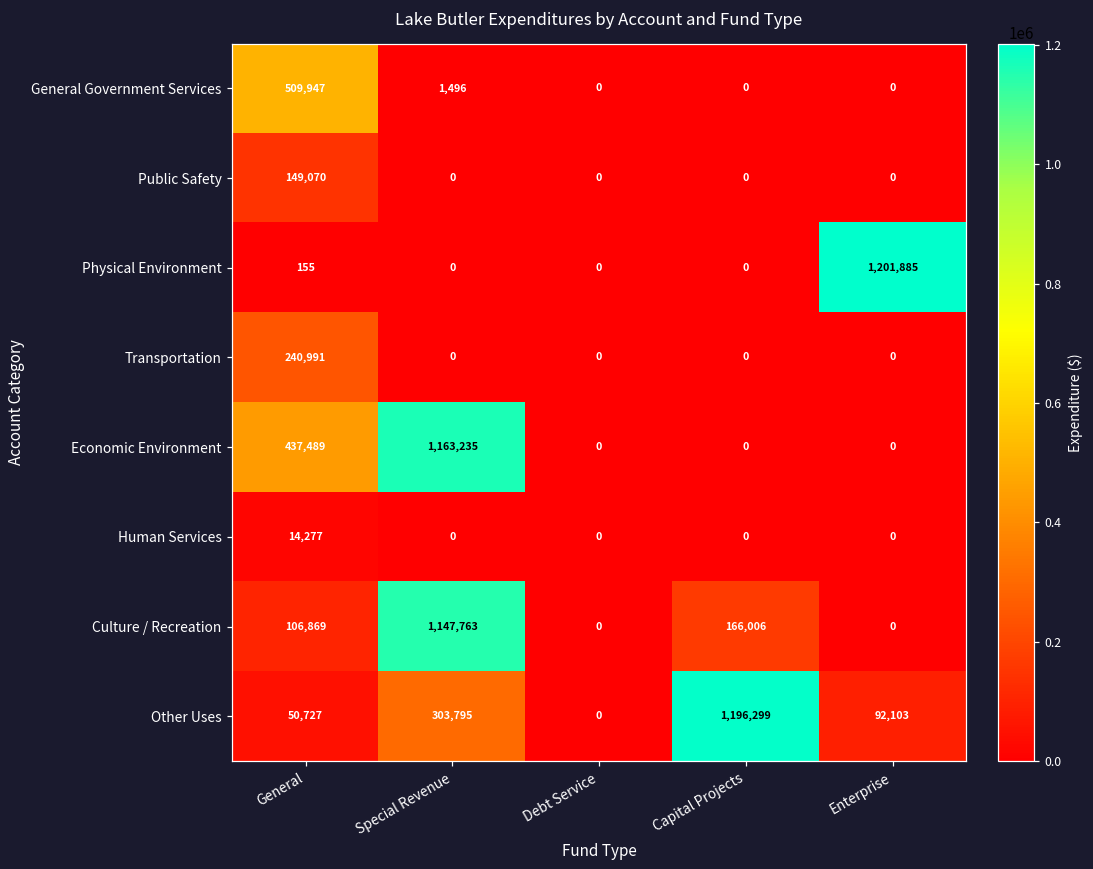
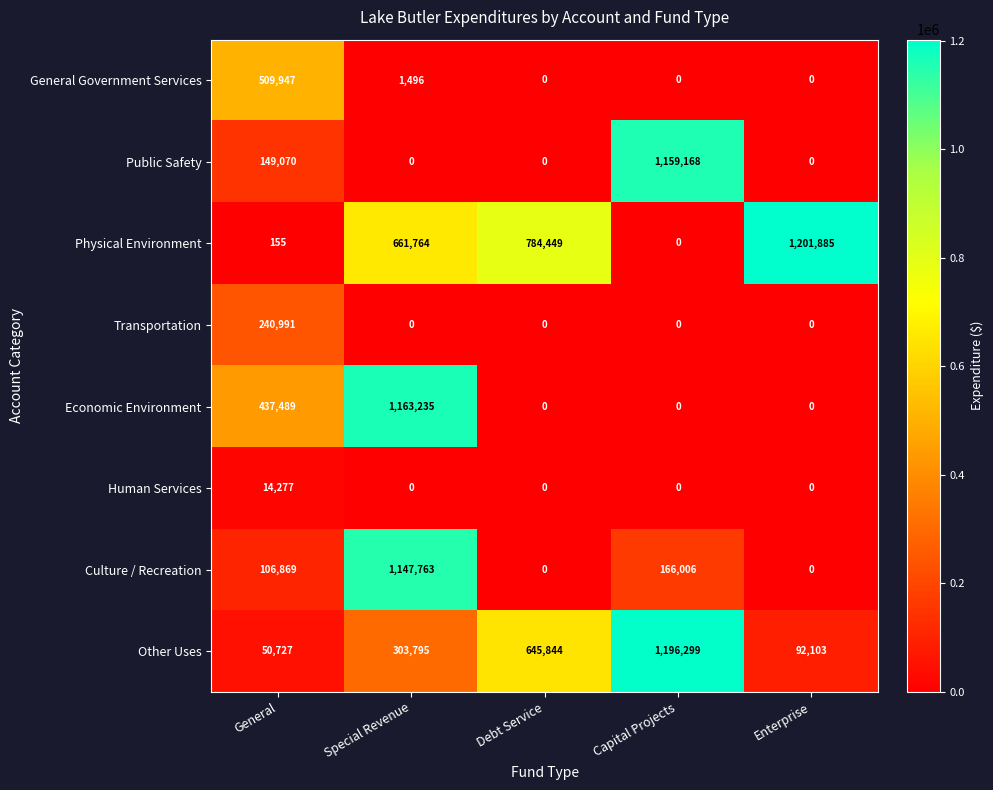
Public Safety, Capital Projects: 0 -> 1,159,168
Physical Environment, Special Revenue: 0 -> 661,764
Physical Environment, Debt Service: 0 -> 784,449
Other Uses, Debt Service: 0 -> 645,844
